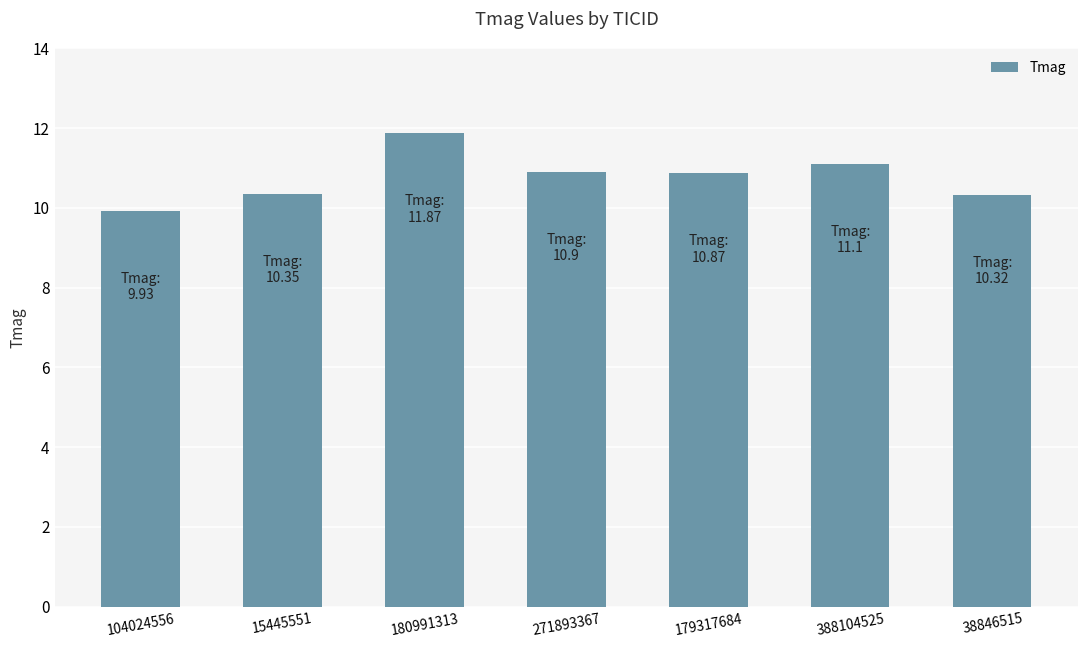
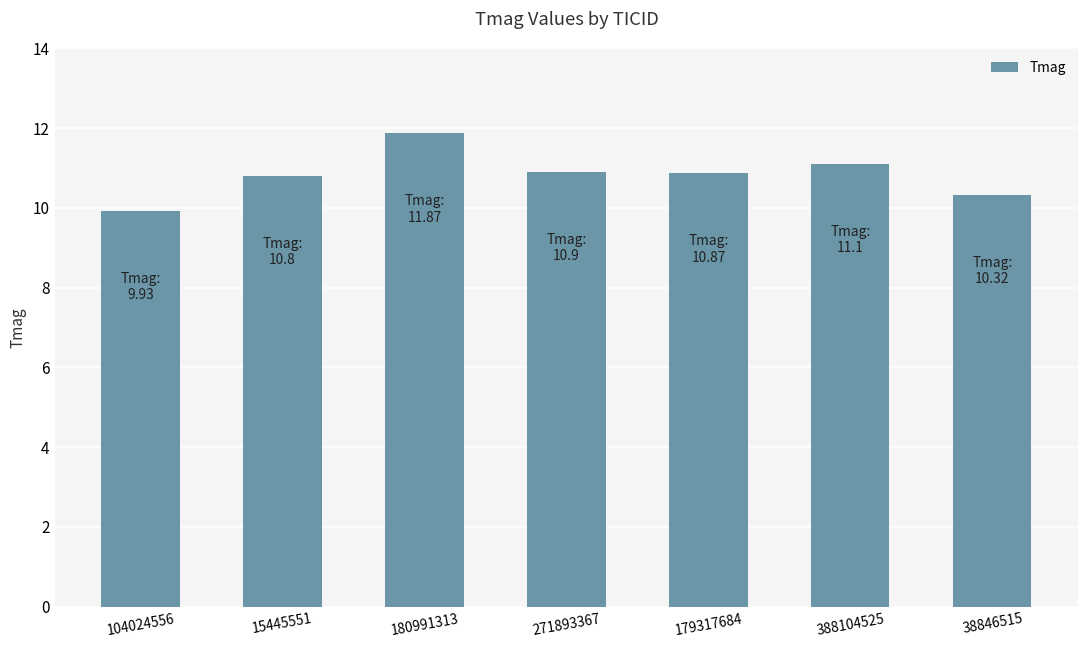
15445551: 10.35 -> 10.8
